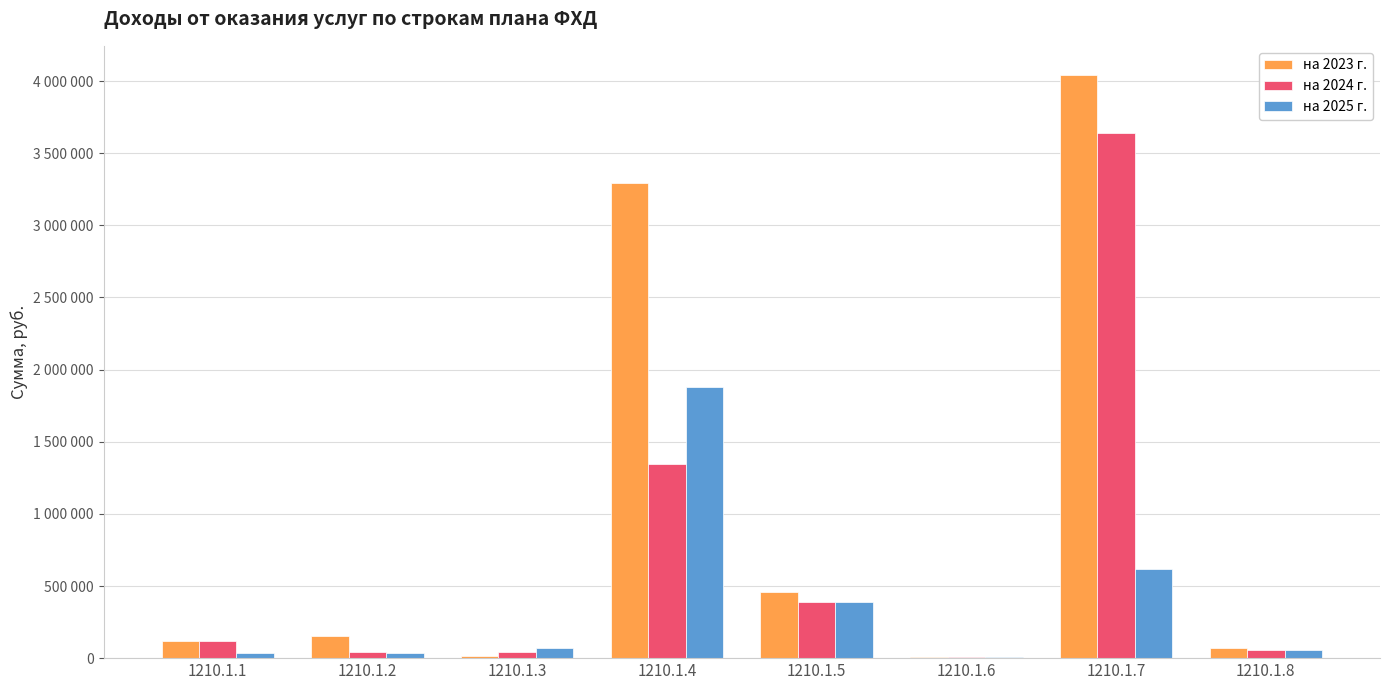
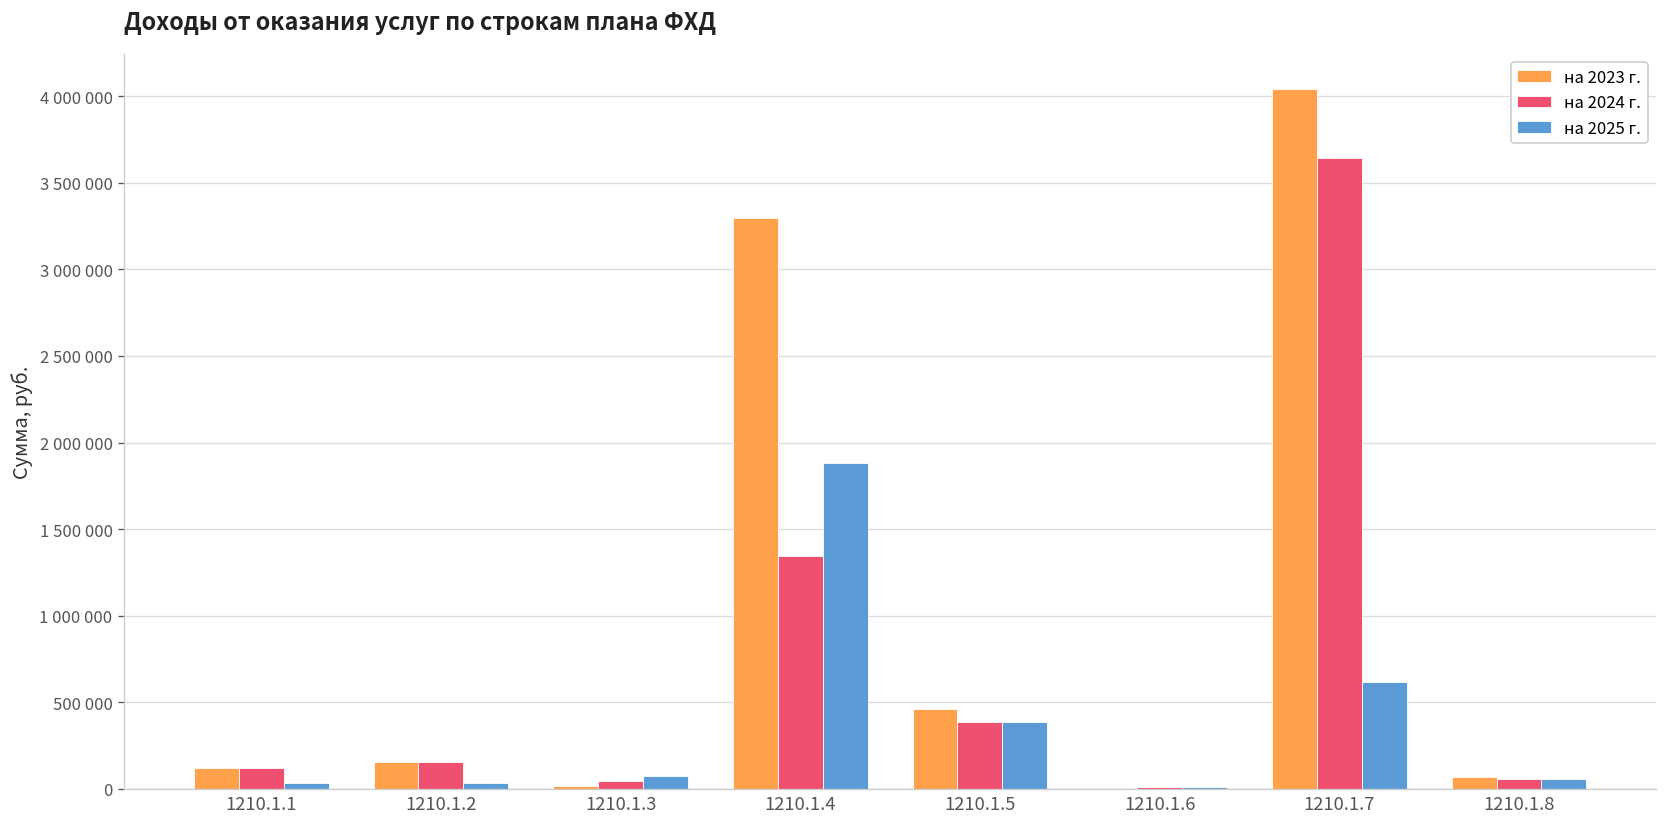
на 2024 г., 1210.1.2: 40000 -> 160000
